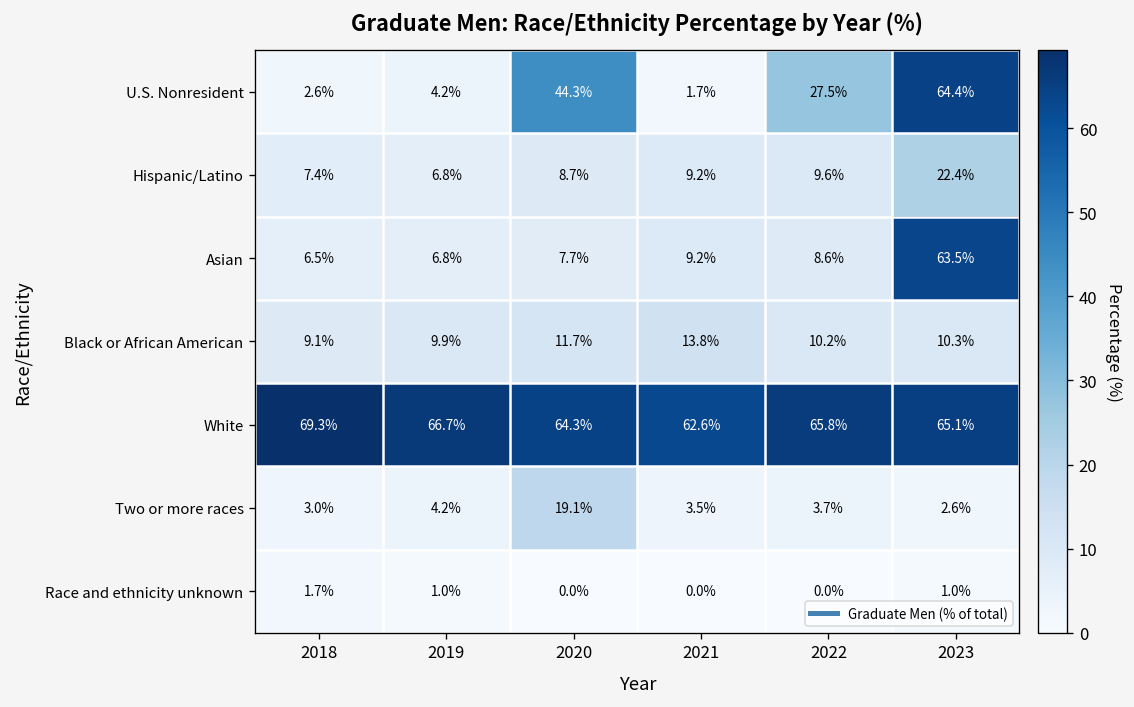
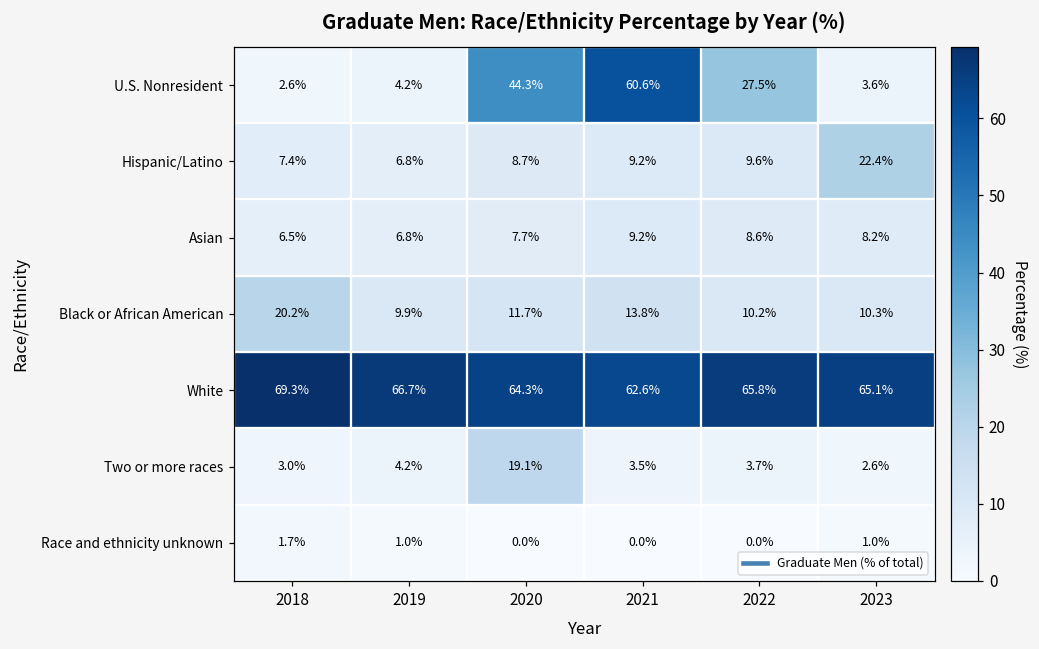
U.S. Nonresident, 2021: 1.7% -> 60.6%
U.S. Nonresident, 2023: 64.4% -> 3.6%
Asian, 2023: 63.5% -> 8.2%
Black or African American, 2018: 9.1% -> 20.2%
